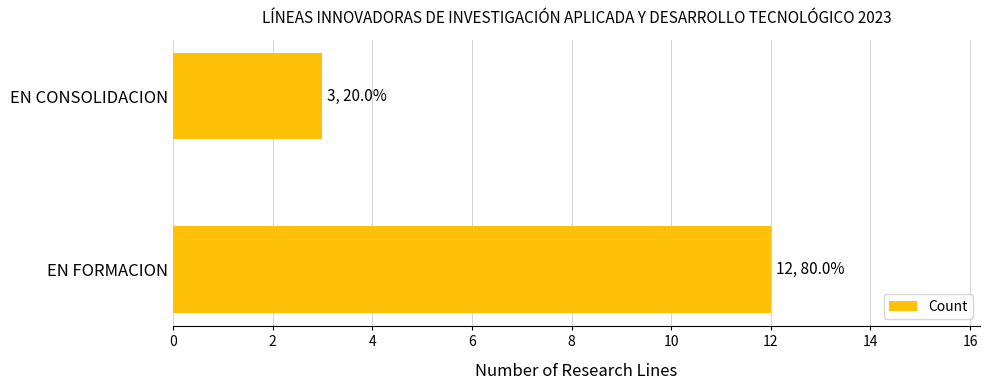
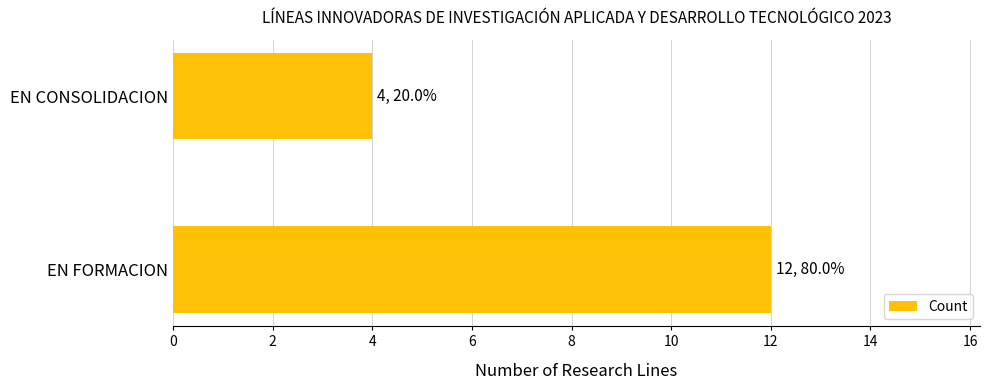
EN CONSOLIDACION: 3, -> 4,
